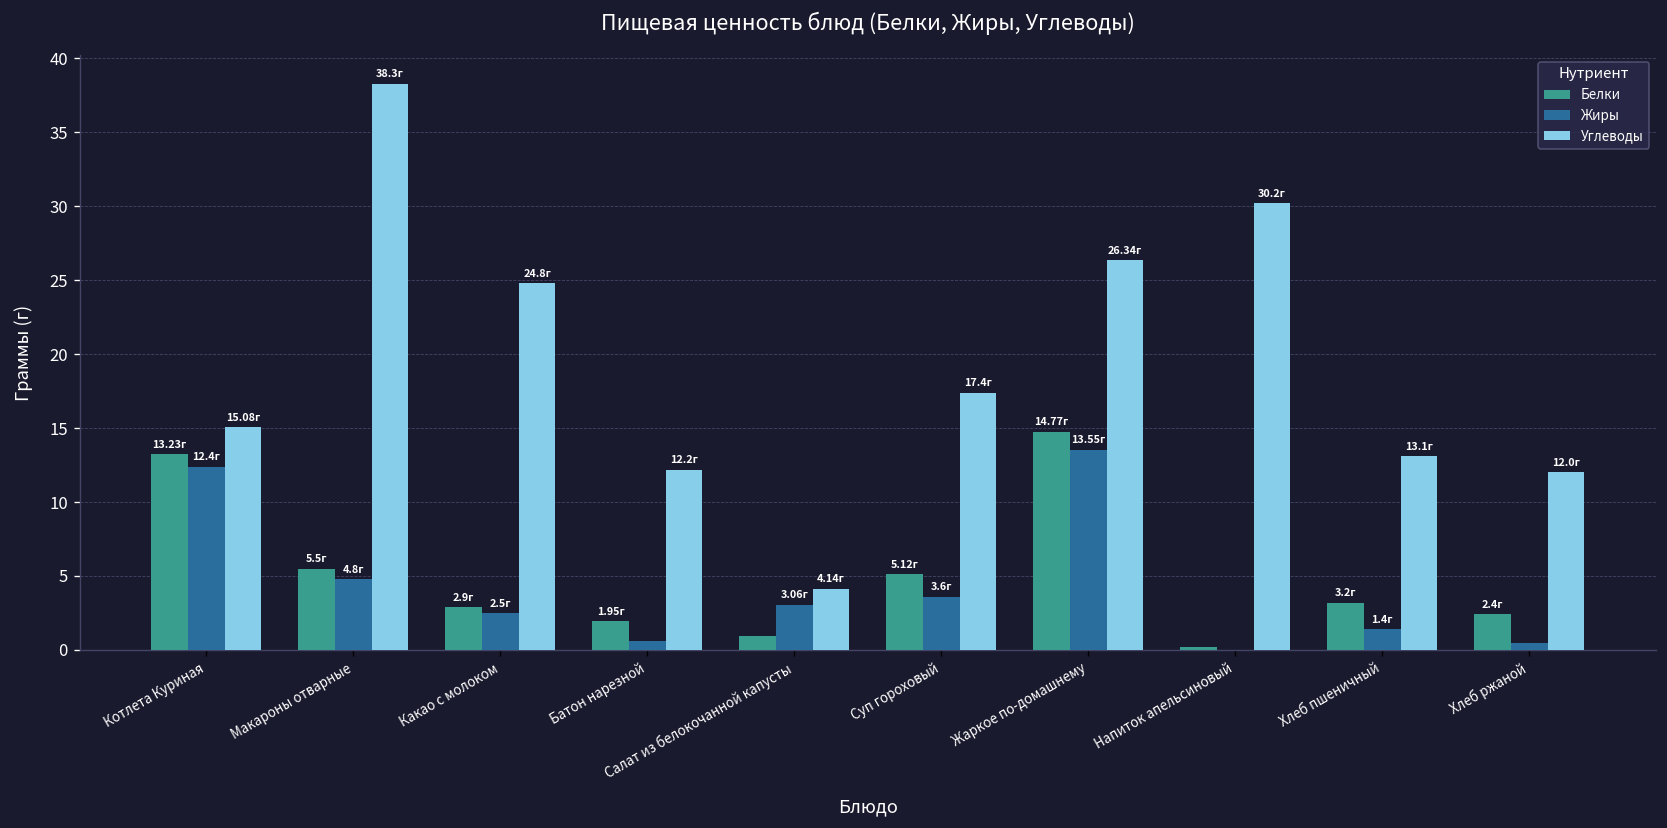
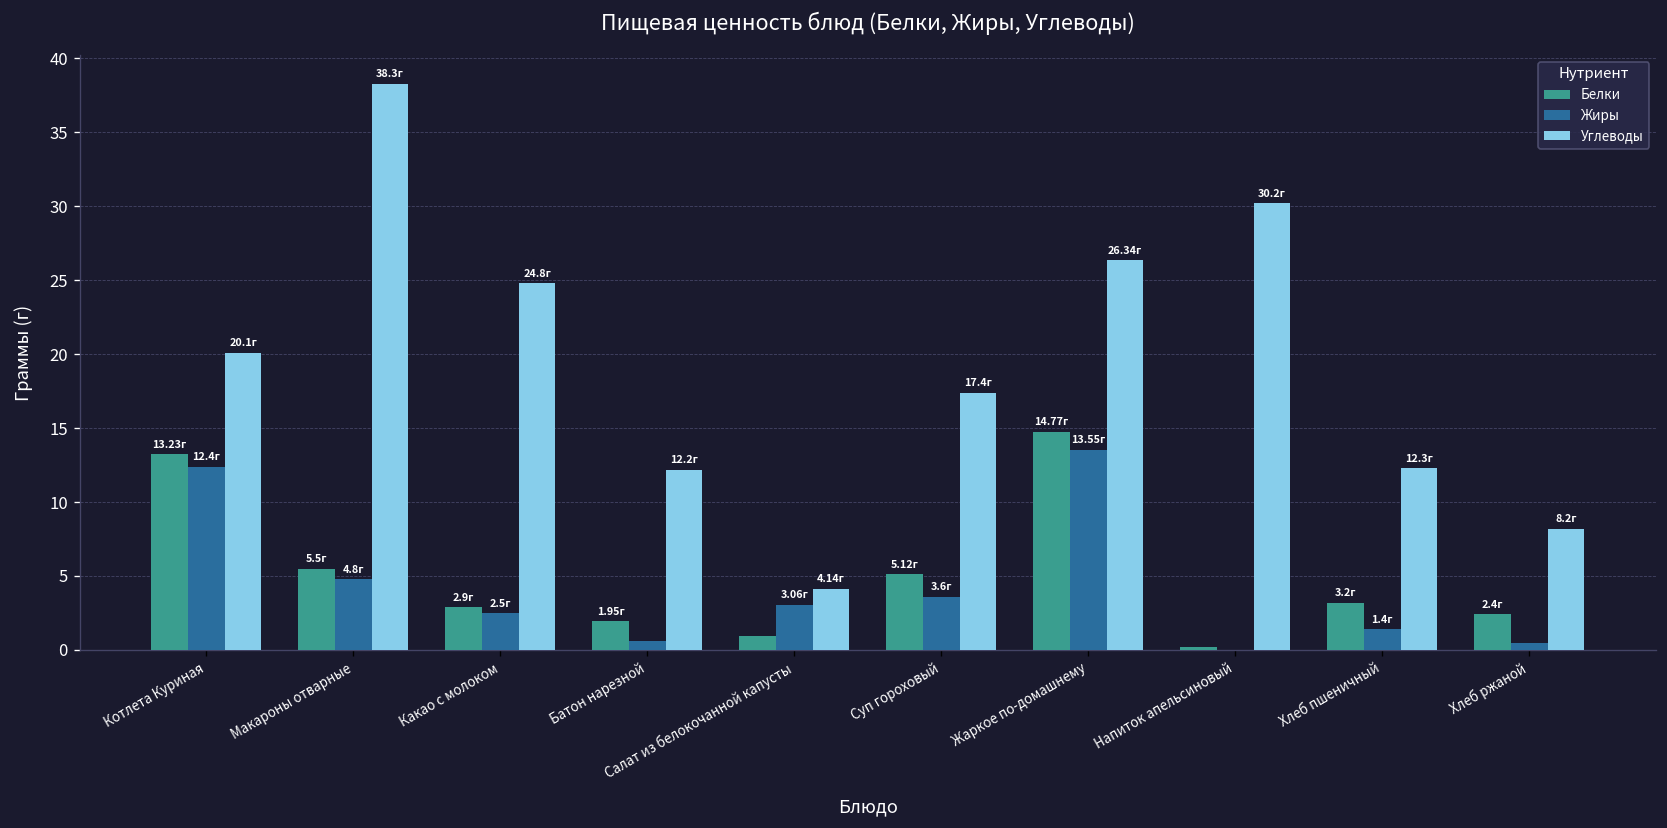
Углеводы, Котлета Куриная: 15.08г -> 20.1г
Углеводы, Хлеб пшеничный: 13.1г -> 12.3г
Углеводы, Хлеб ржаной: 12.0г -> 8.2г
